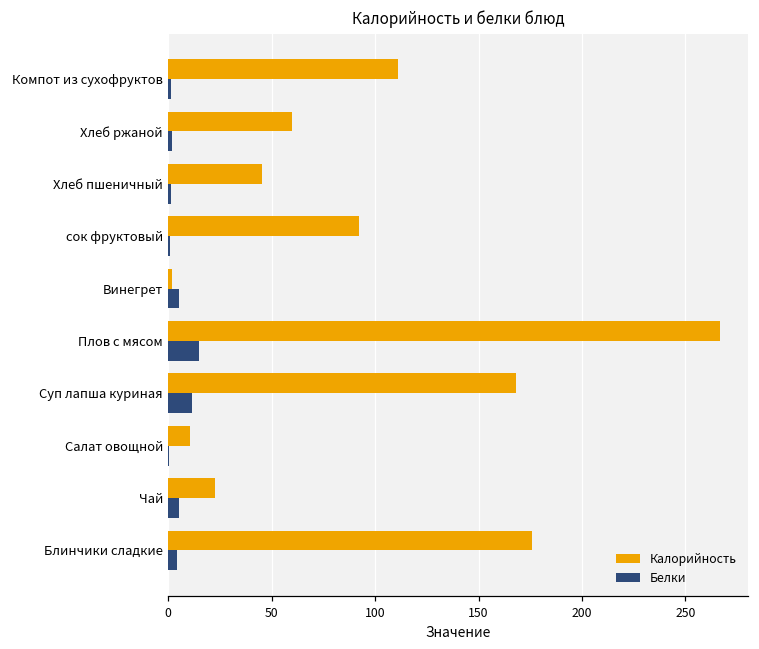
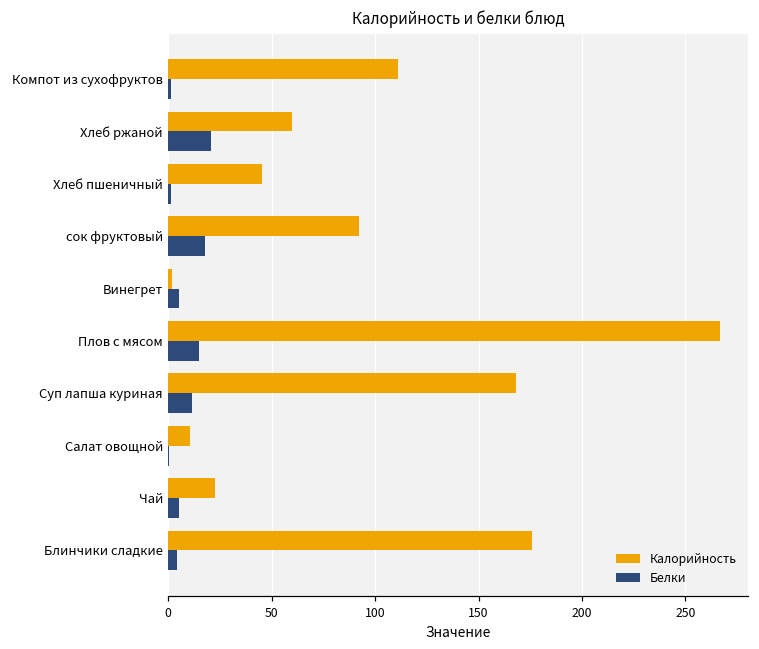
Белки, Хлеб ржаной: 2 -> 21
Белки, сок фруктовый: 1 -> 18
